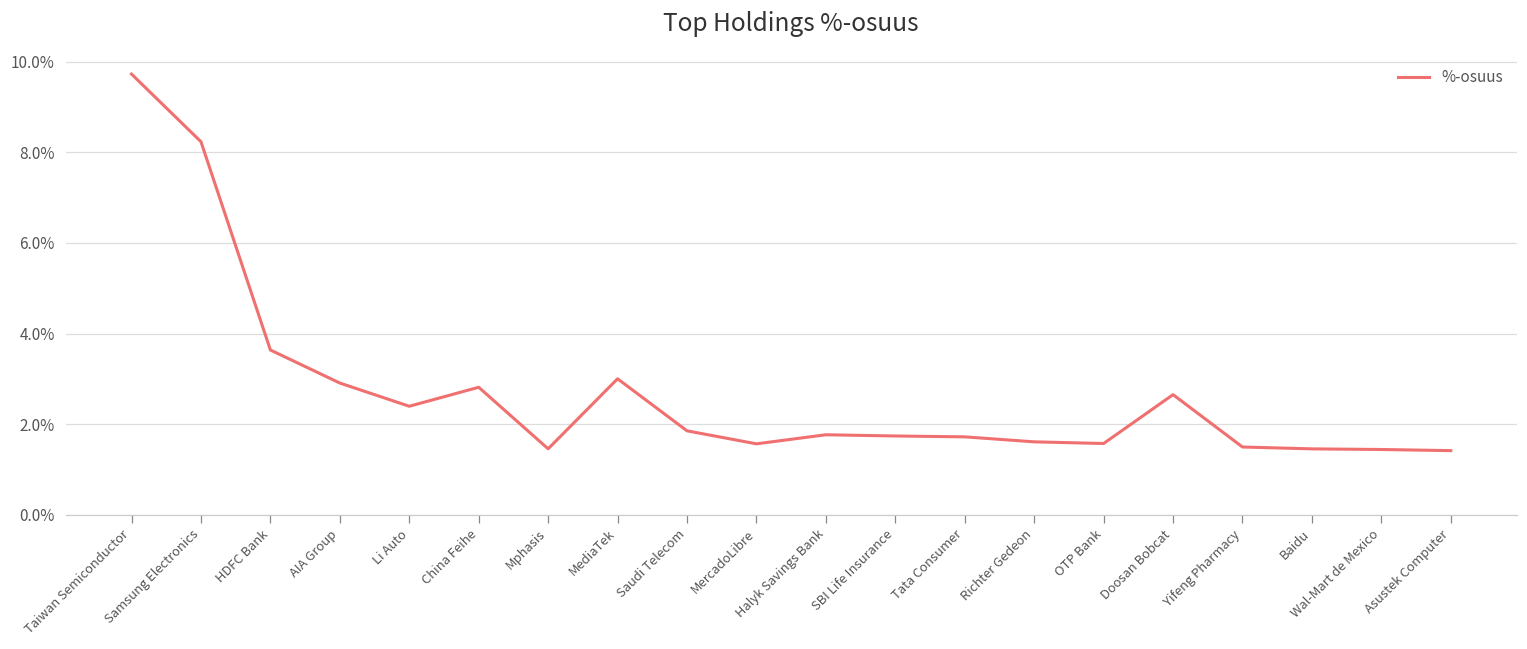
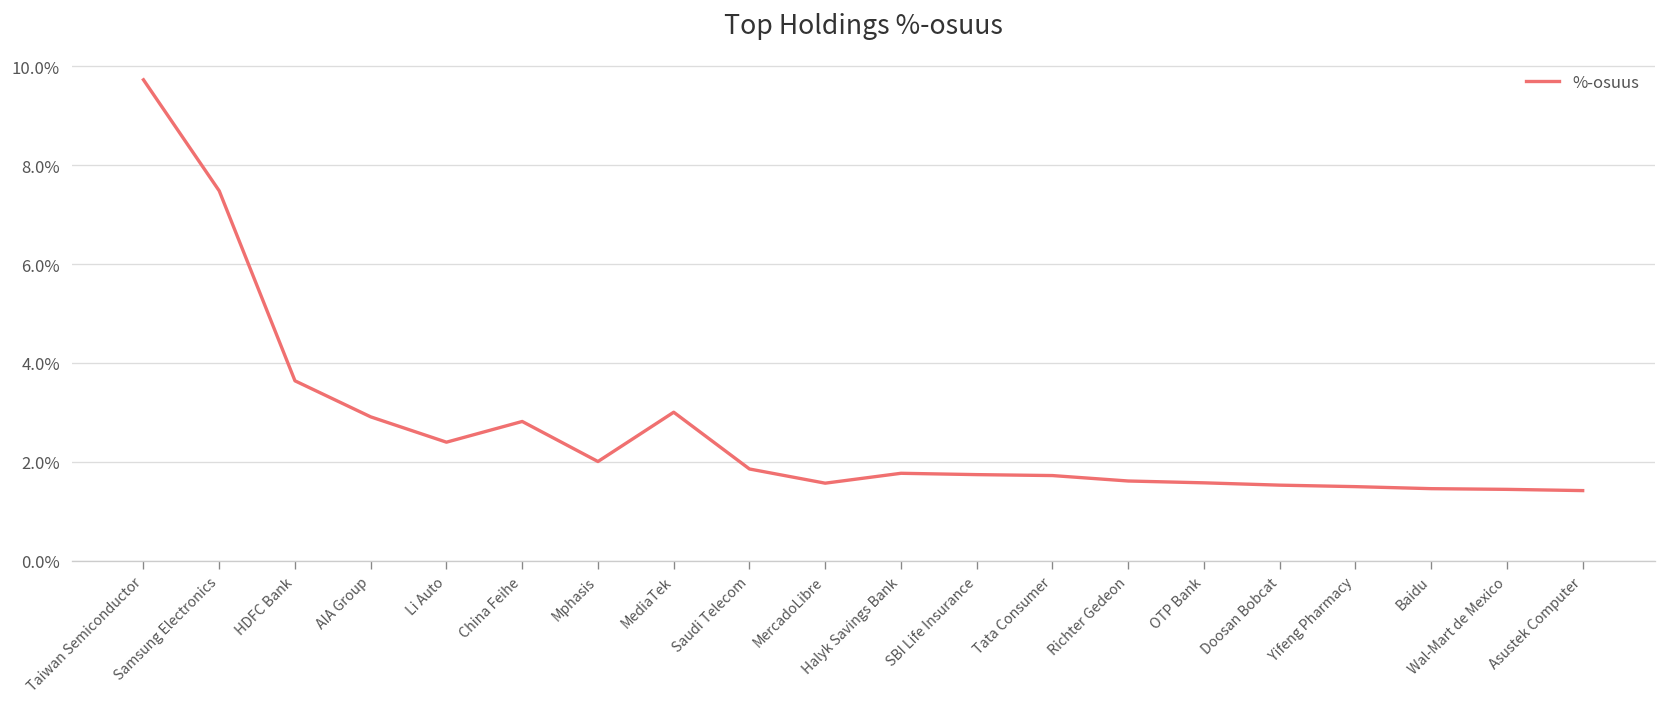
Samsung Electronics: 8.2% -> 7.5%
Mphasis: 1.5% -> 2.0%
Doosan Bobcat: 2.7% -> 1.5%
